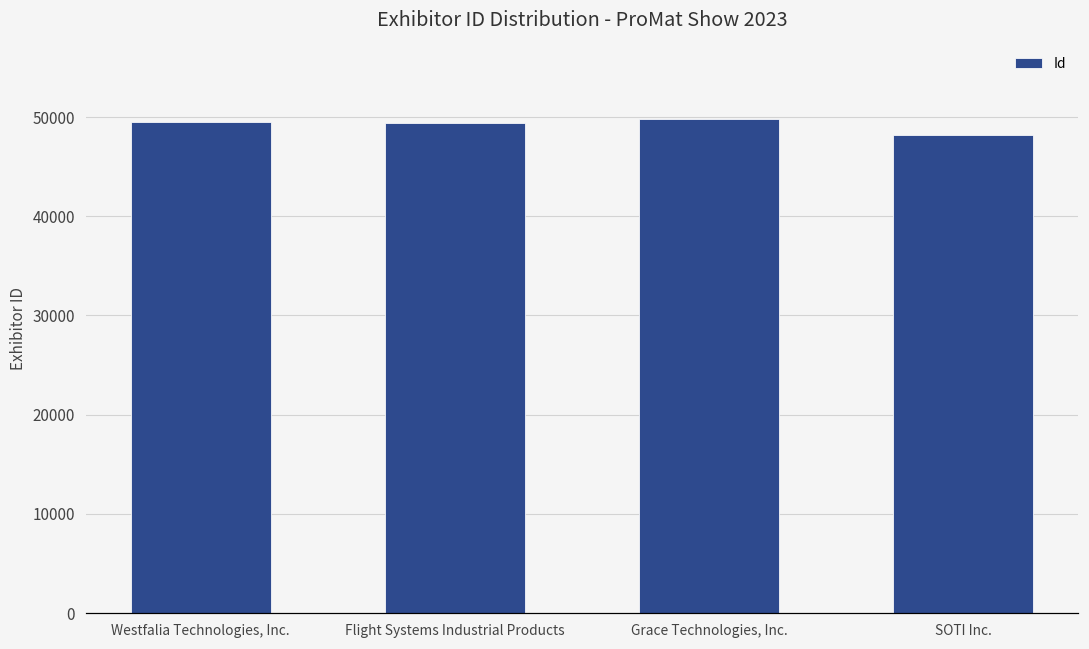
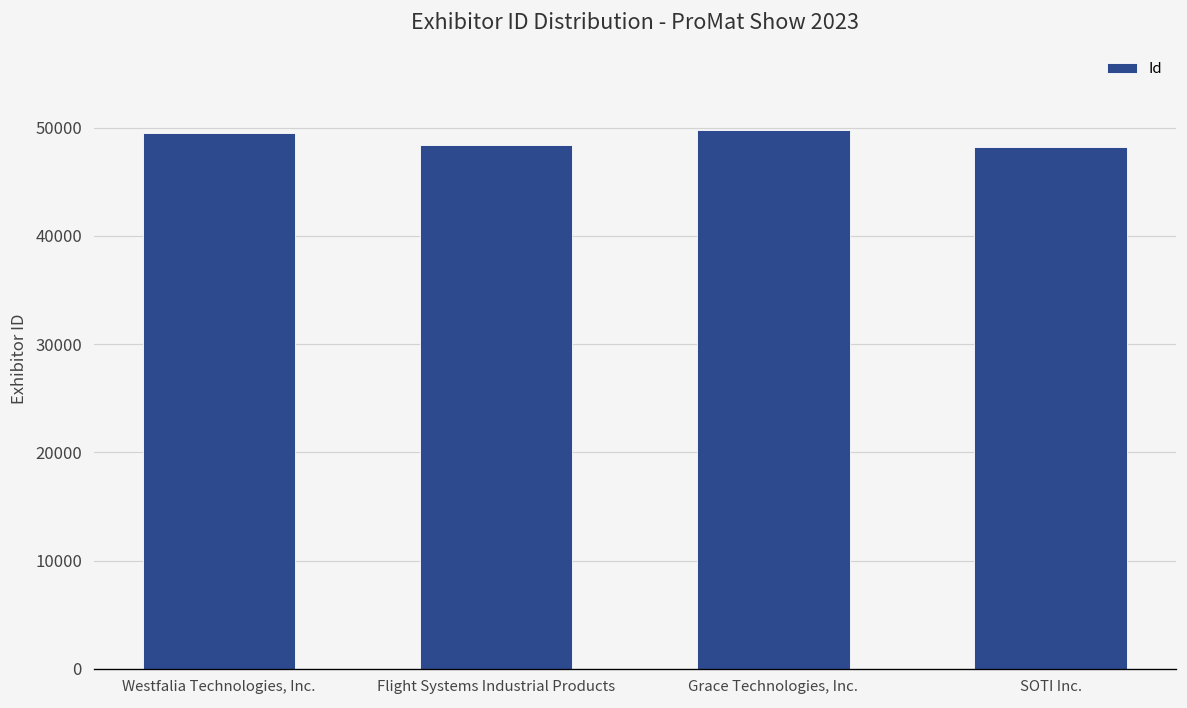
Flight Systems Industrial Products: 49000 -> 48000
